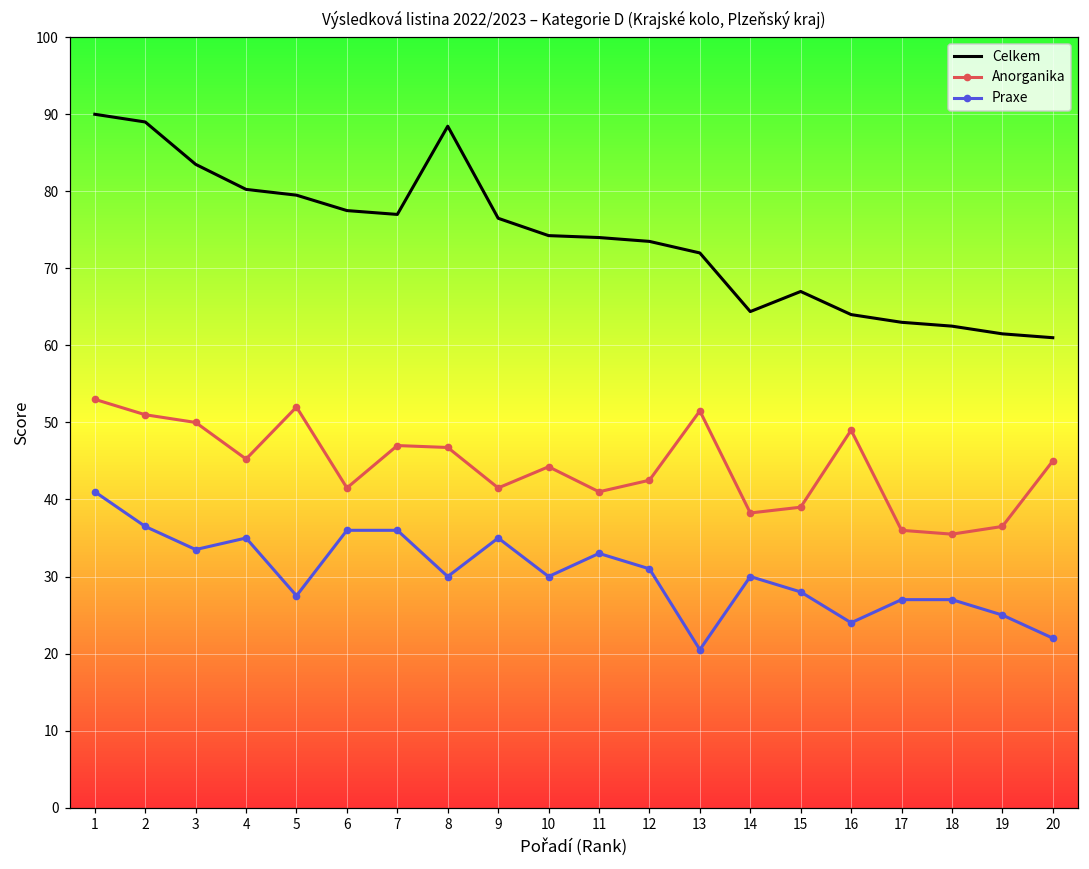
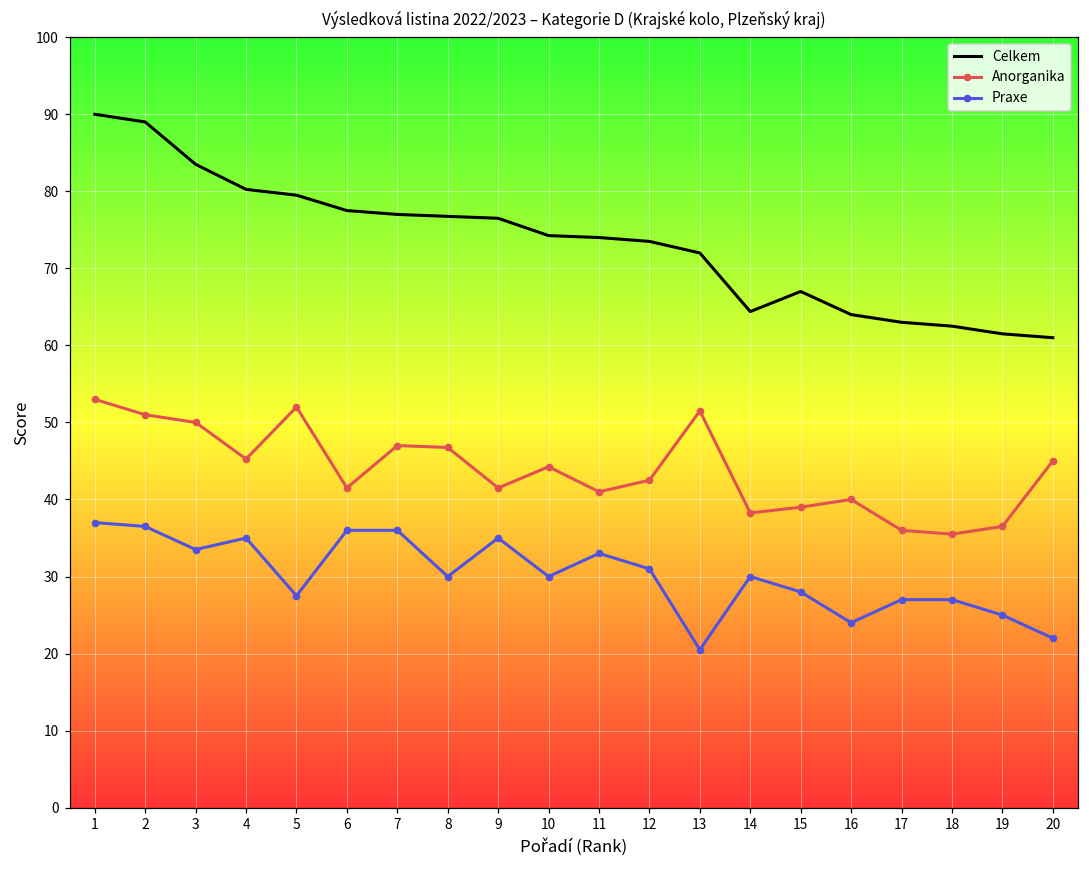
Praxe, 1: 41 -> 37
Celkem, 8: 88 -> 77
Anorganika, 16: 49 -> 40
